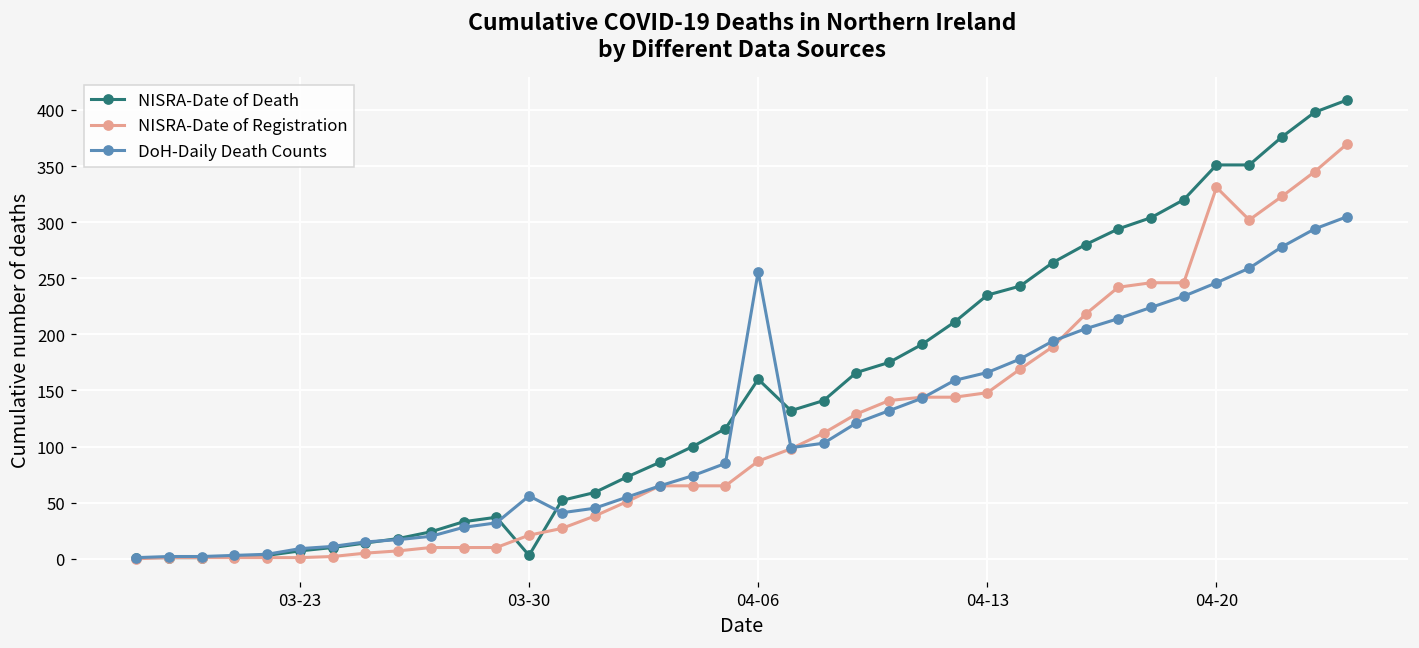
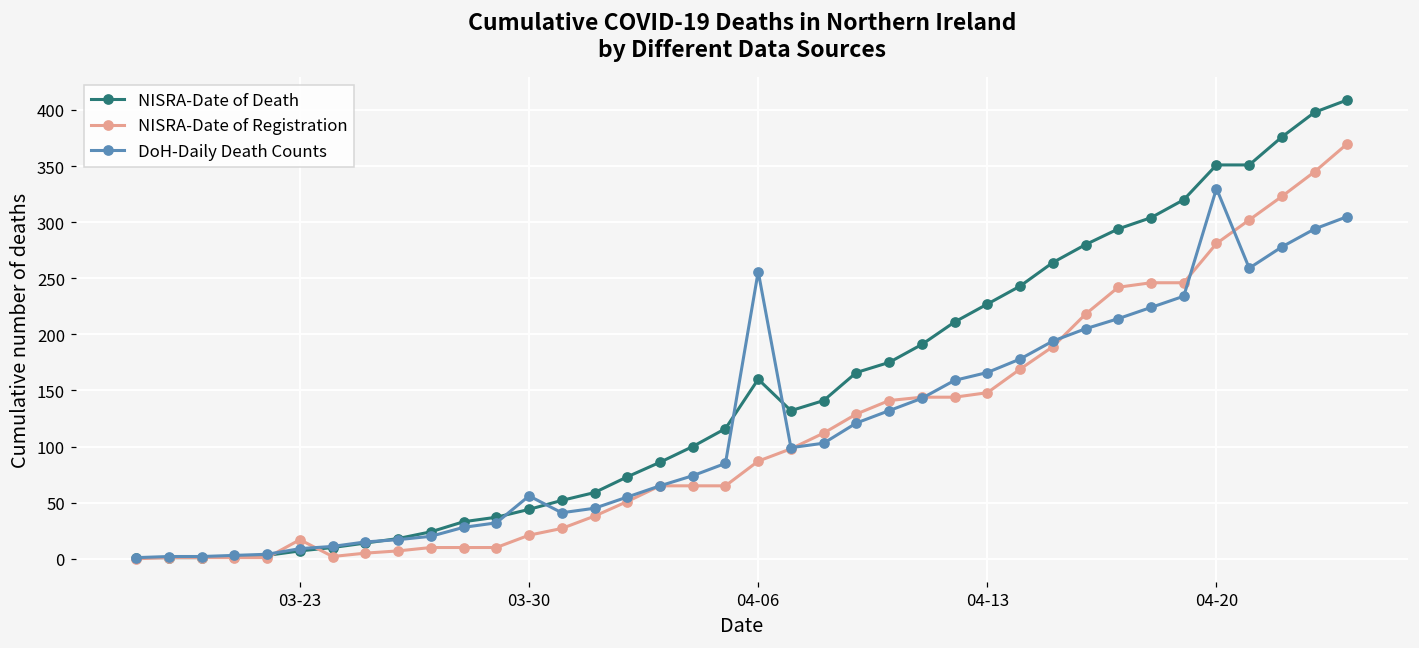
NISRA-Date of Registration, 03-23: 1 -> 17
NISRA-Date of Death, 03-30: 3 -> 44
NISRA-Date of Death, 04-13: 235 -> 227
NISRA-Date of Registration, 04-20: 331 -> 281
DoH-Daily Death Counts, 04-20: 246 -> 330
